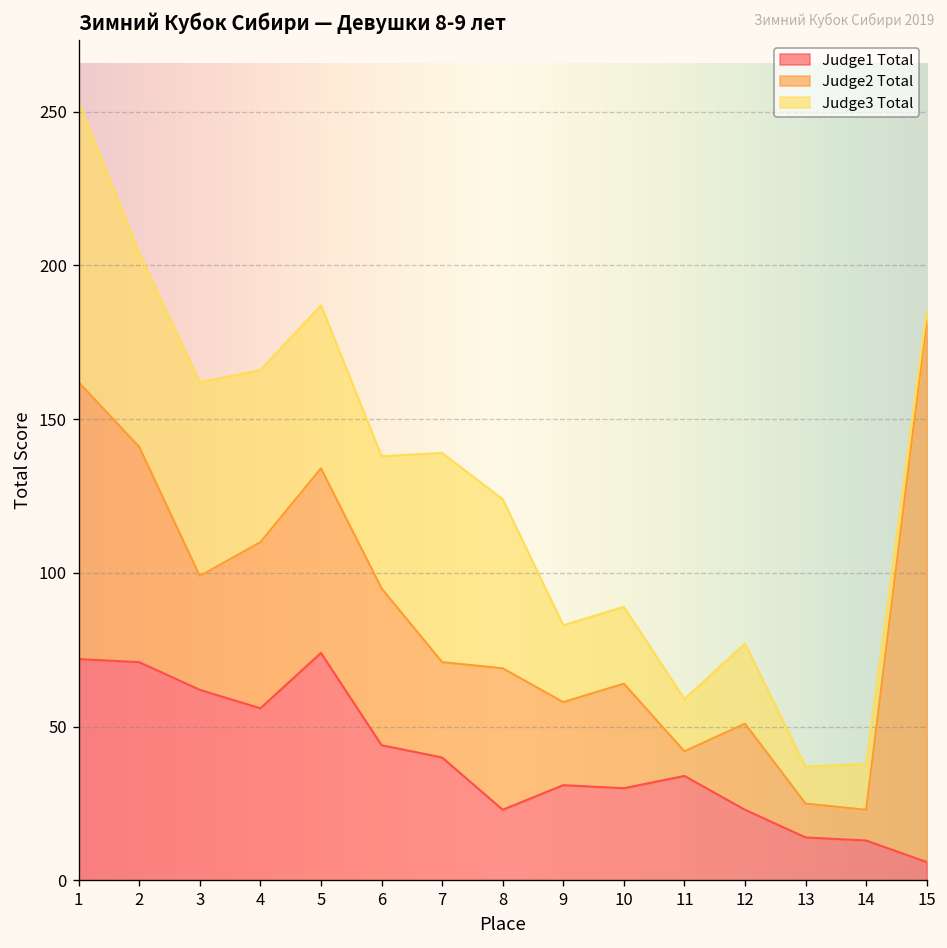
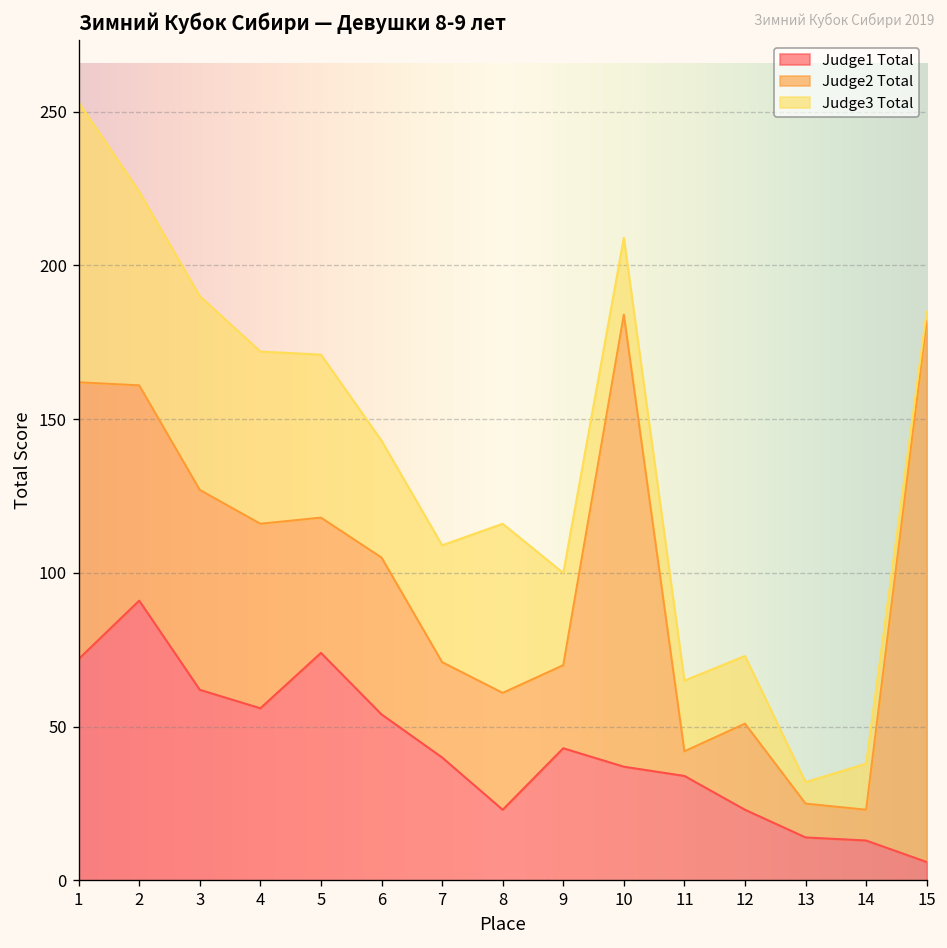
Judge1 Total, 2: 71 -> 91
Judge2 Total, 3: 37 -> 65
Judge2 Total, 4: 54 -> 60
Judge2 Total, 5: 60 -> 44
Judge1 Total, 6: 44 -> 54
Judge3 Total, 6: 43 -> 38
Judge3 Total, 7: 68 -> 38
Judge2 Total, 8: 46 -> 38
Judge1 Total, 9: 31 -> 43
Judge3 Total, 9: 25 -> 30
Judge1 Total, 10: 30 -> 37
Judge2 Total, 10: 34 -> 147
Judge3 Total, 11: 17 -> 23
Judge3 Total, 12: 26 -> 22
Judge3 Total, 13: 12 -> 7
